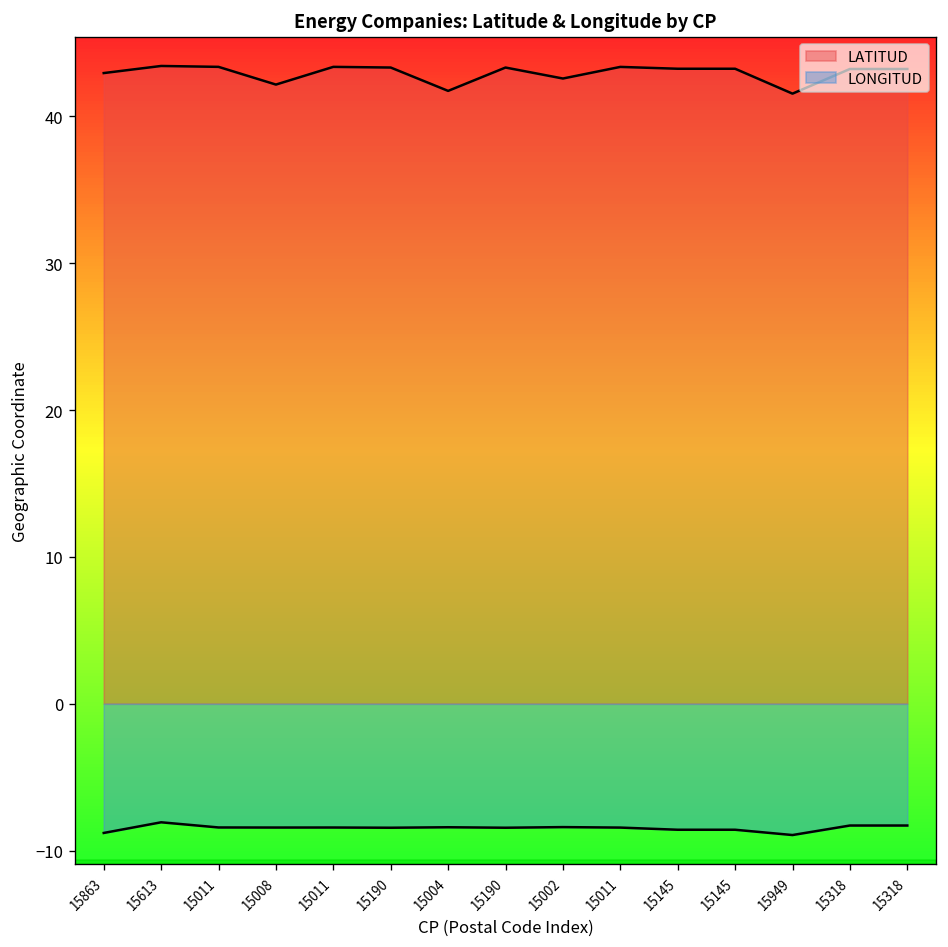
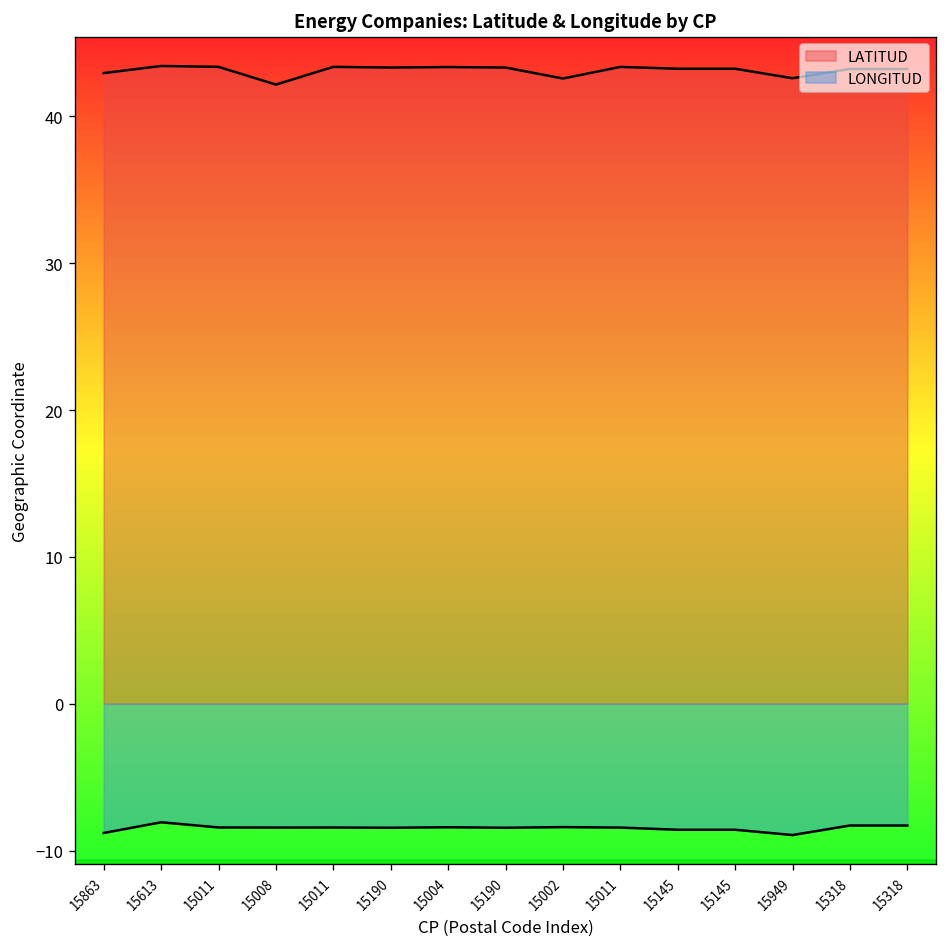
LATITUD, 15004: 41.7 -> 43.4
LATITUD, 15949: 41.6 -> 42.6
